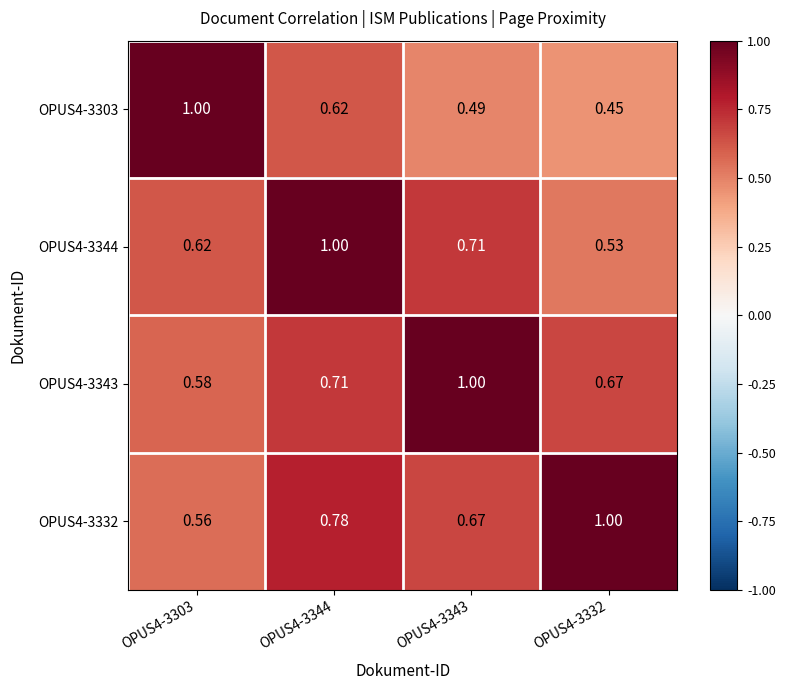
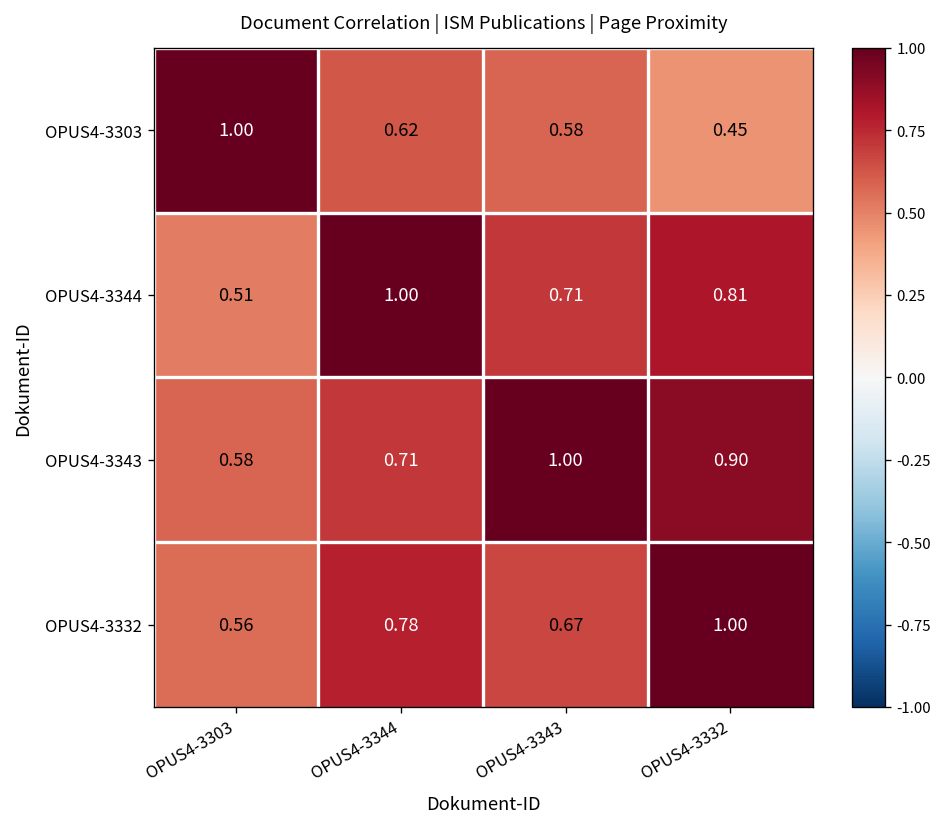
OPUS4-3303, OPUS4-3343: 0.49 -> 0.58
OPUS4-3344, OPUS4-3303: 0.62 -> 0.51
OPUS4-3344, OPUS4-3332: 0.53 -> 0.81
OPUS4-3343, OPUS4-3332: 0.67 -> 0.90
